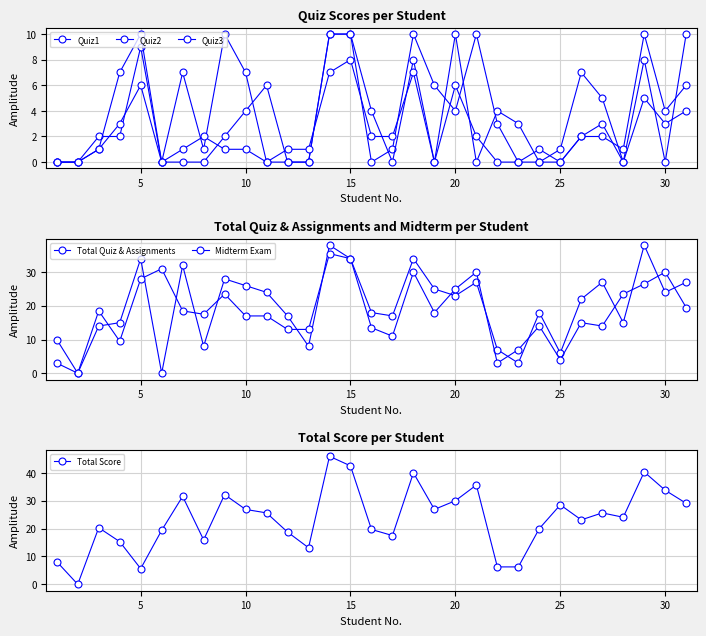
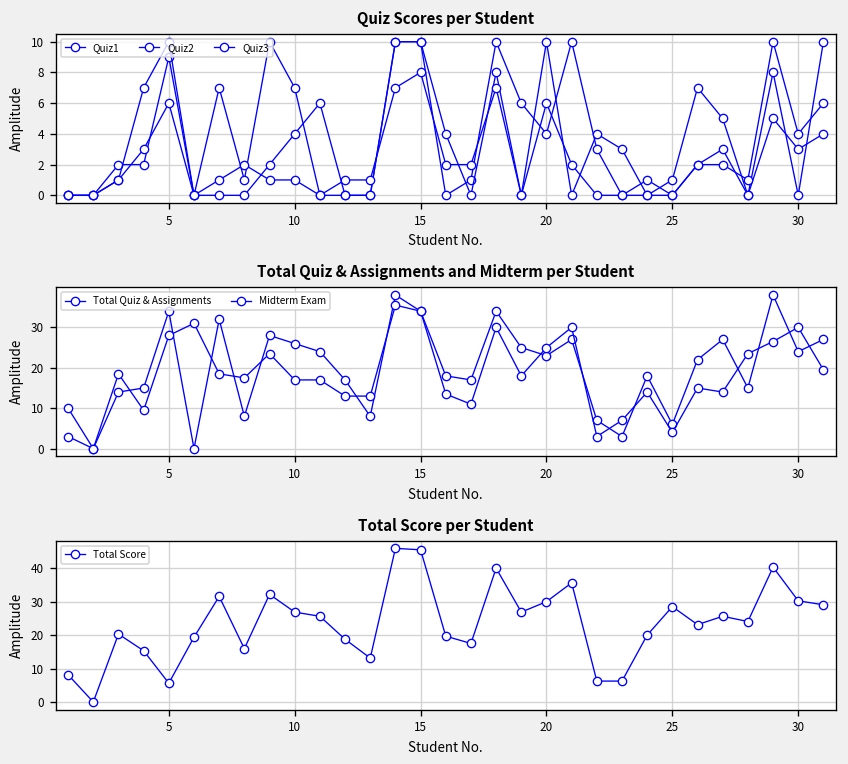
Total Score per Student, 15: 43 -> 46
Total Score per Student, 30: 34 -> 30
